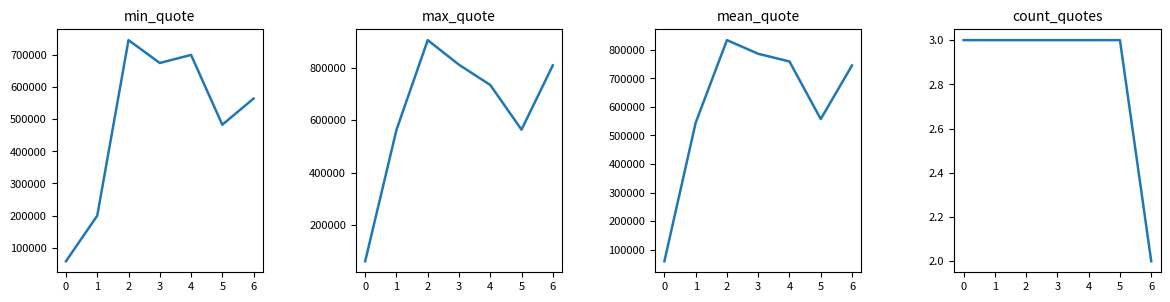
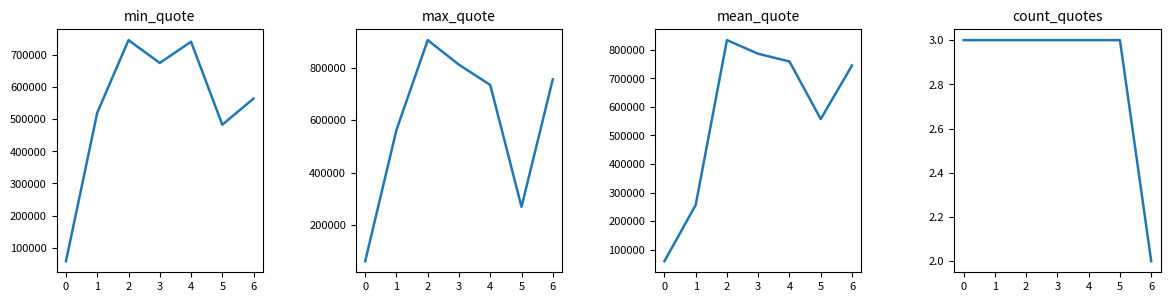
min_quote, 1: 200000 -> 520000
min_quote, 4: 700000 -> 740000
max_quote, 5: 560000 -> 270000
max_quote, 6: 810000 -> 760000
mean_quote, 1: 540000 -> 260000
